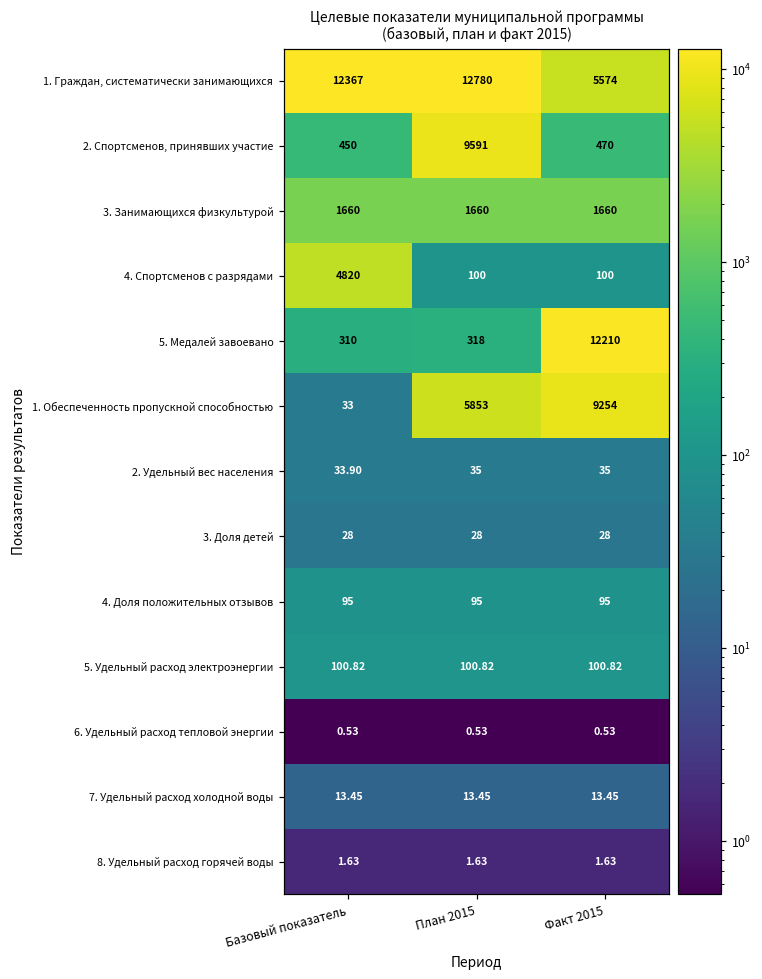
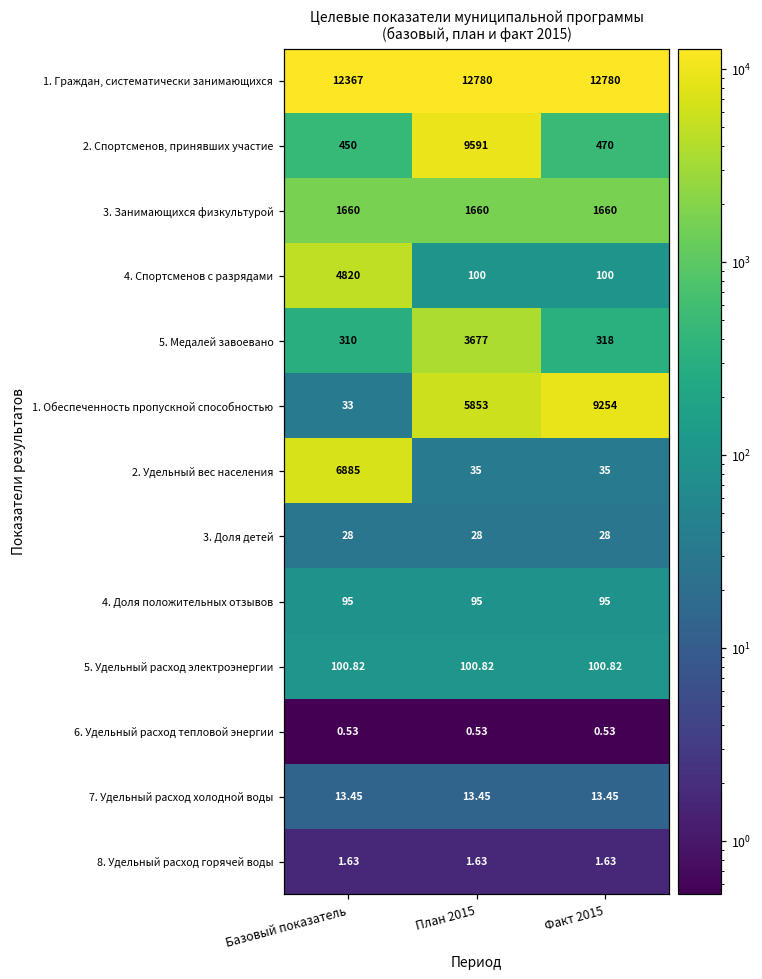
1. Граждан, систематически занимающихся, Факт 2015: 5574 -> 12780
5. Медалей завоевано, План 2015: 318 -> 3677
5. Медалей завоевано, Факт 2015: 12210 -> 318
2. Удельный вес населения, Базовый показатель: 33.90 -> 6885
